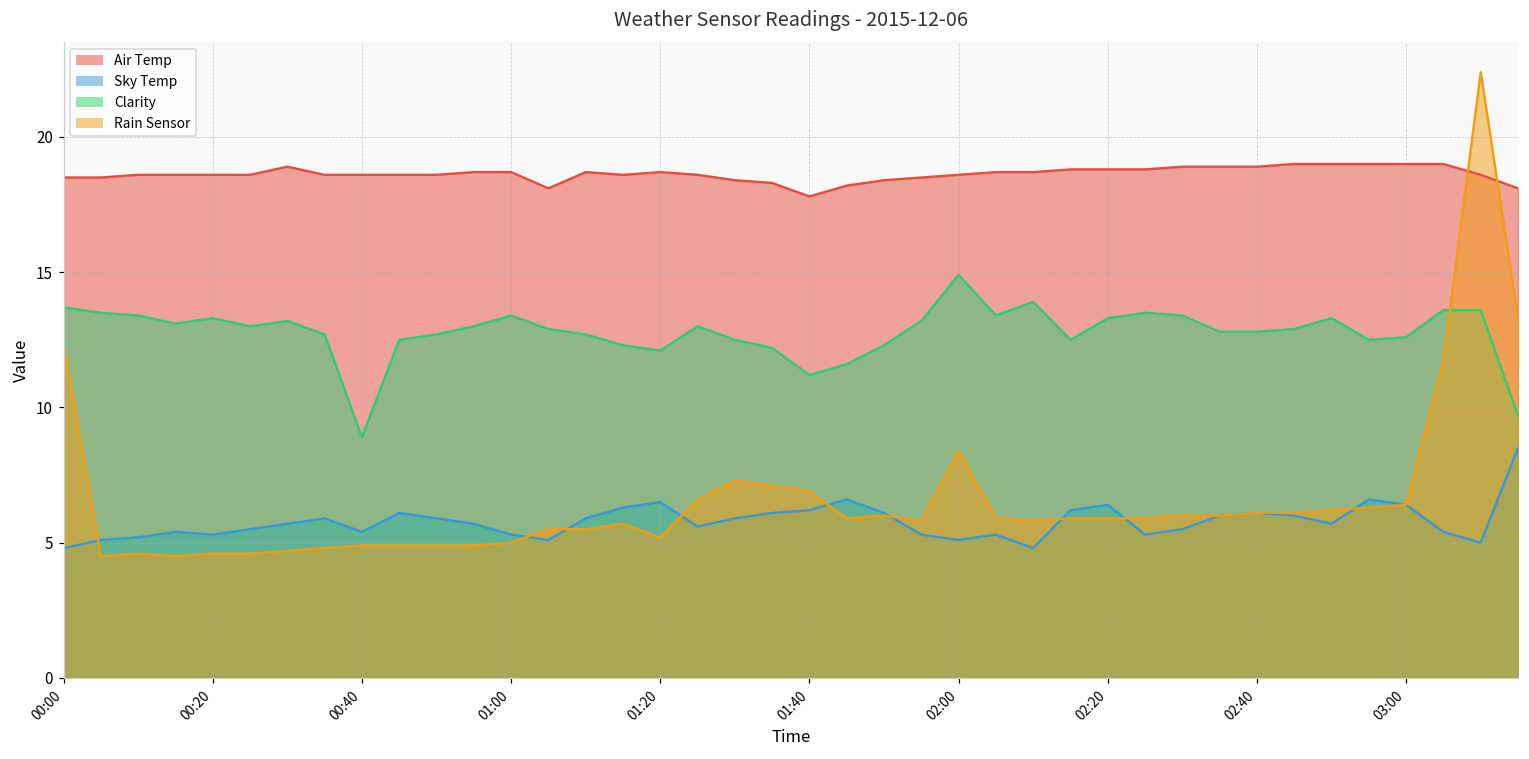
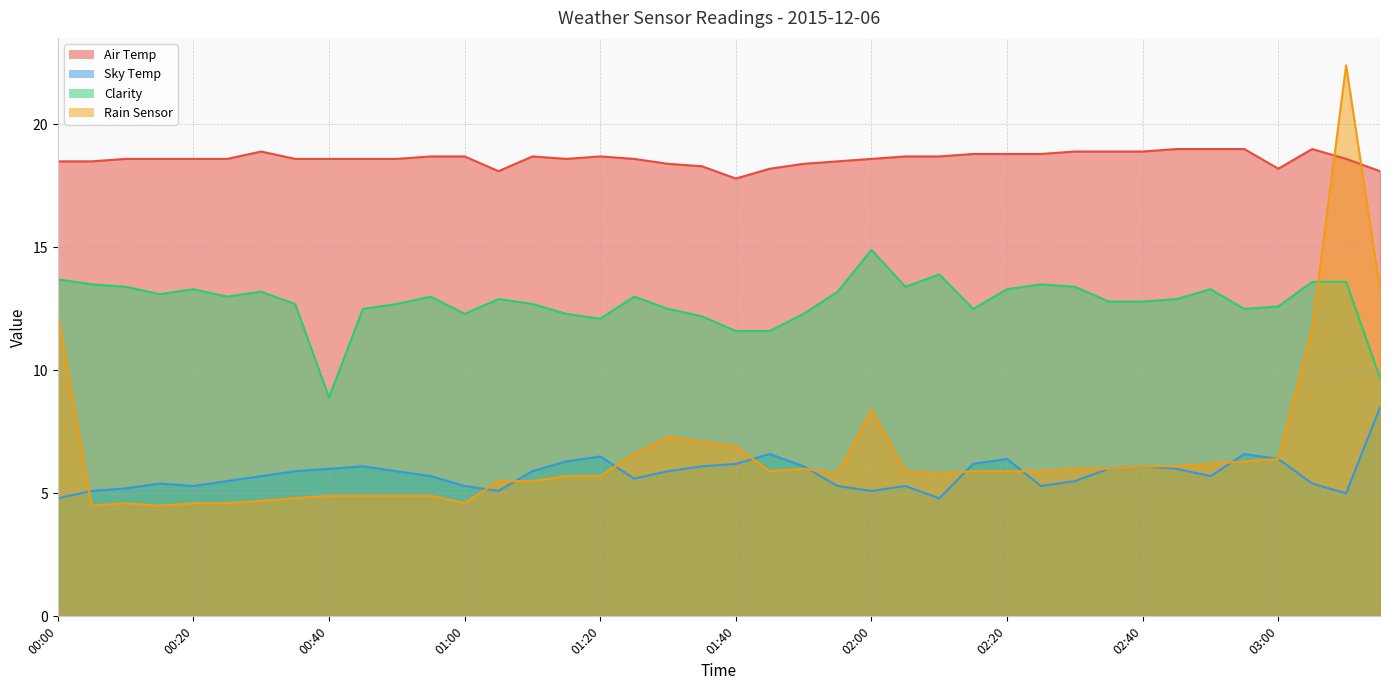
Sky Temp, 00:40: 5.4 -> 6.0
Clarity, 01:00: 13.4 -> 12.3
Rain Sensor, 01:00: 5.0 -> 4.6
Rain Sensor, 01:20: 5.2 -> 5.7
Clarity, 01:40: 11.2 -> 11.6
Air Temp, 03:00: 19.0 -> 18.2
